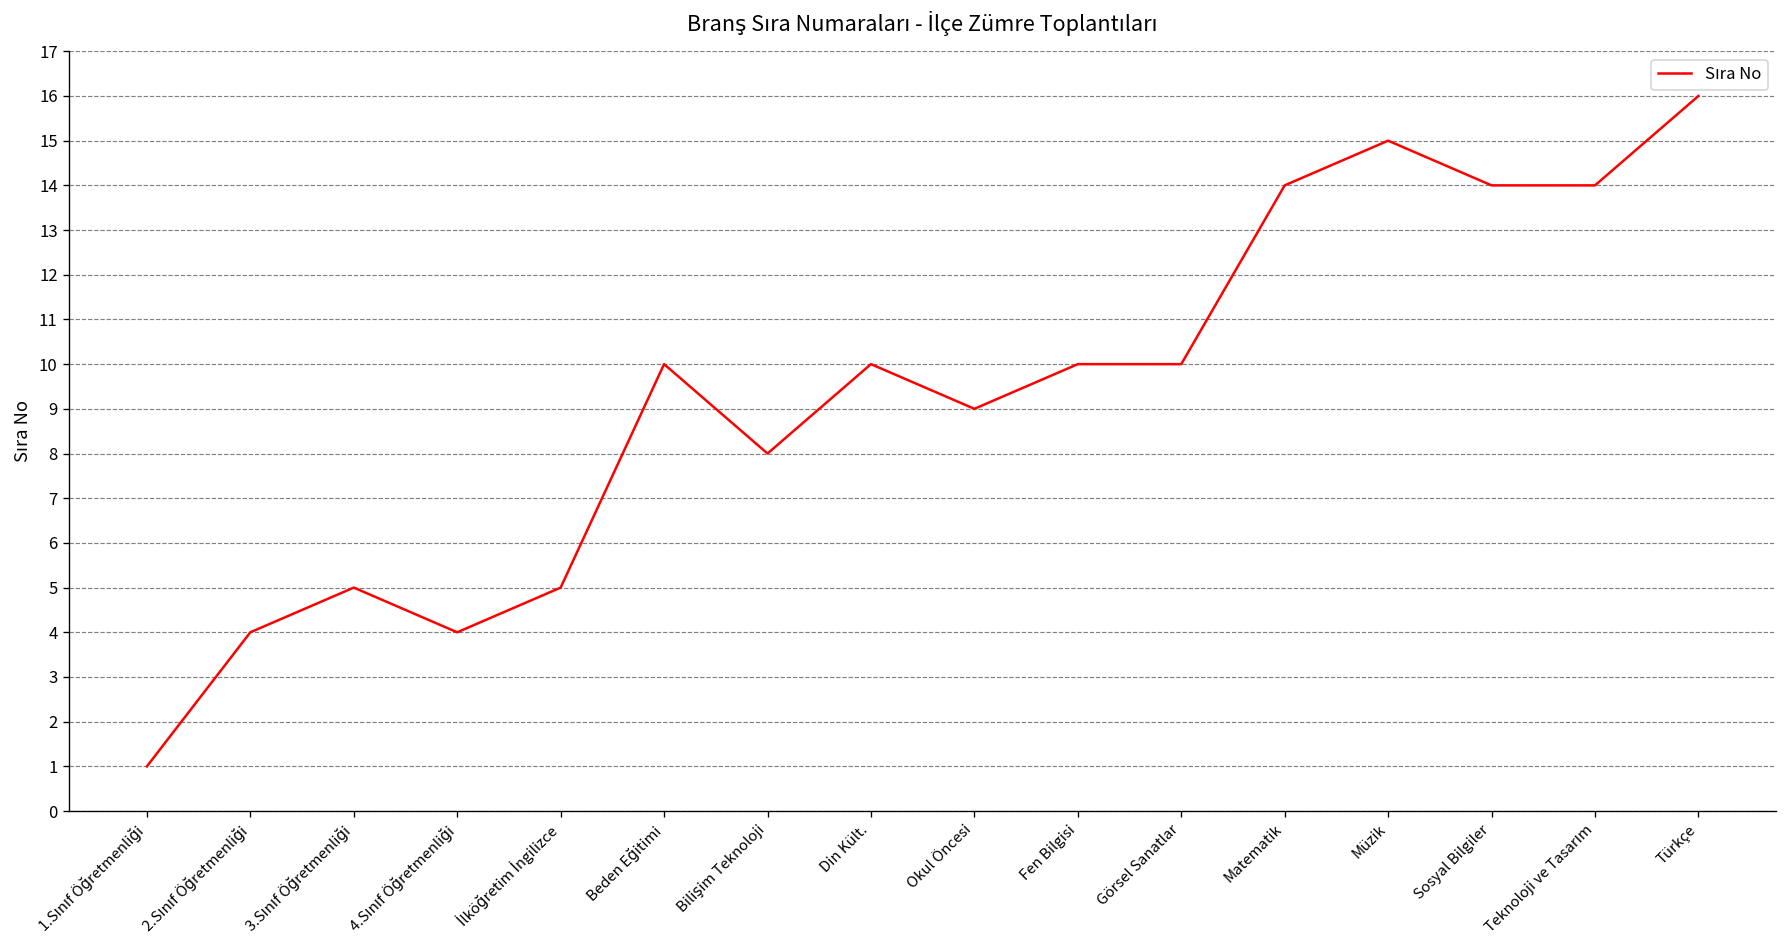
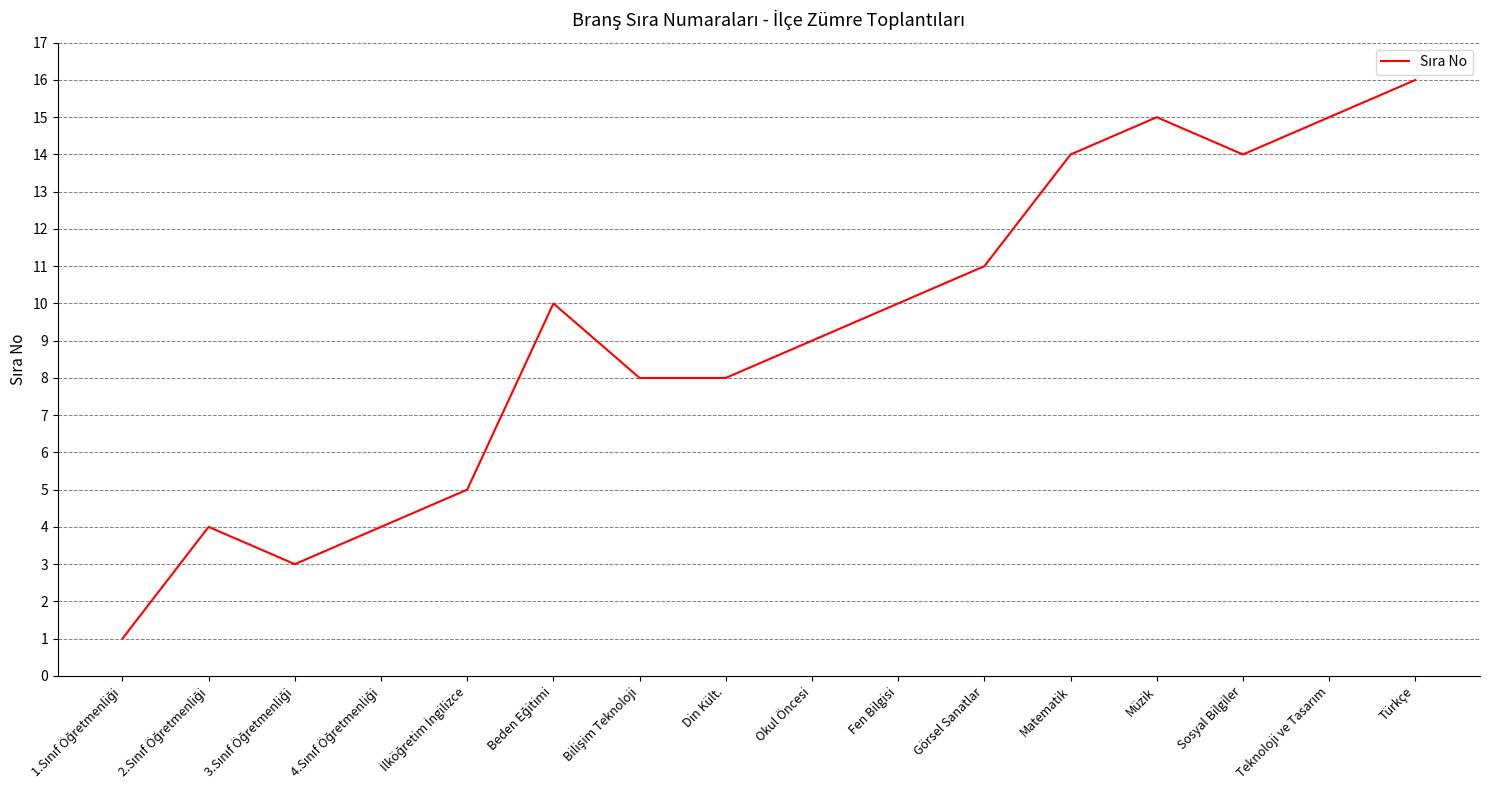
3.Sınıf Öğretmenliği: 5 -> 3
Din Kült.: 10 -> 8
Görsel Sanatlar: 10 -> 11
Teknoloji ve Tasarım: 14 -> 15
